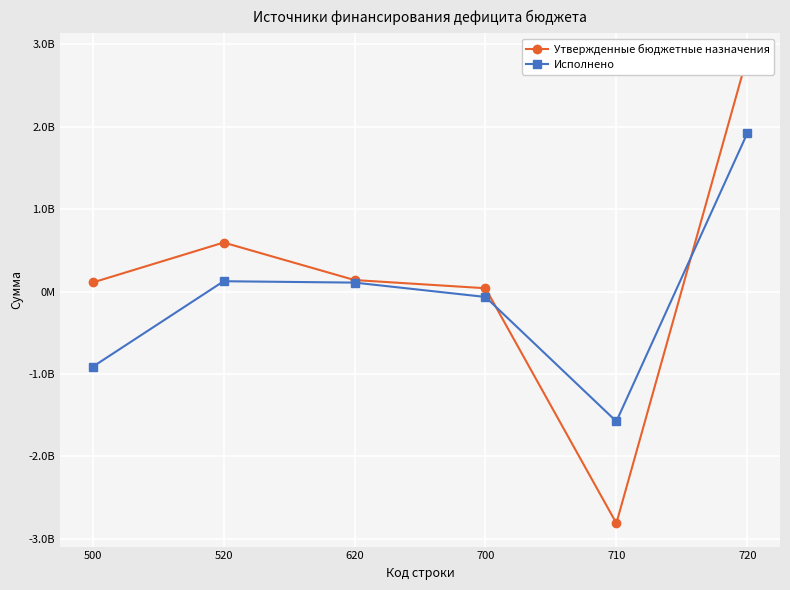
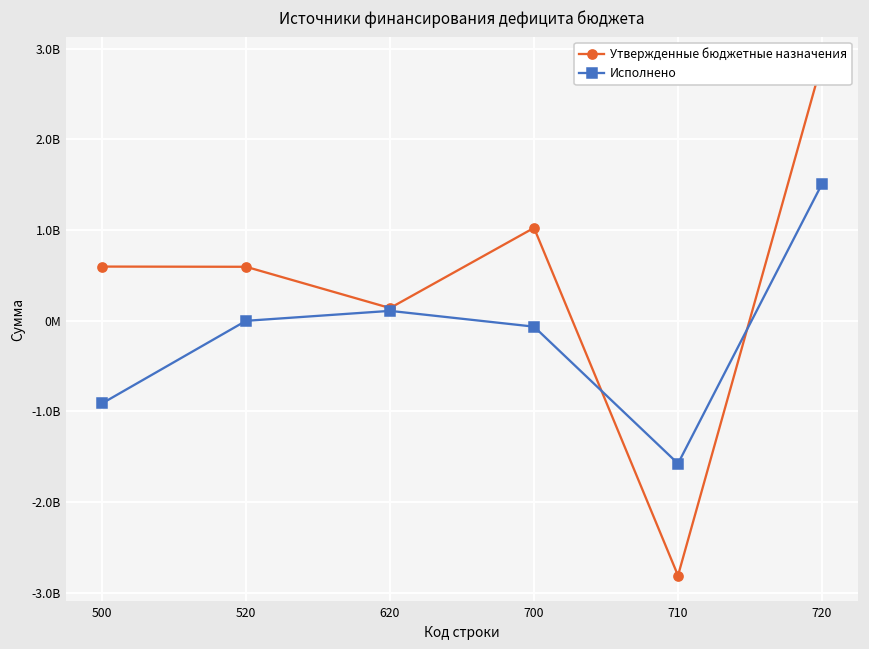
Утвержденные бюджетные назначения, 500: 100000000 -> 600000000
Исполнено, 520: 100000000 -> 0
Утвержденные бюджетные назначения, 700: 0 -> 1000000000
Исполнено, 720: 1900000000 -> 1500000000
